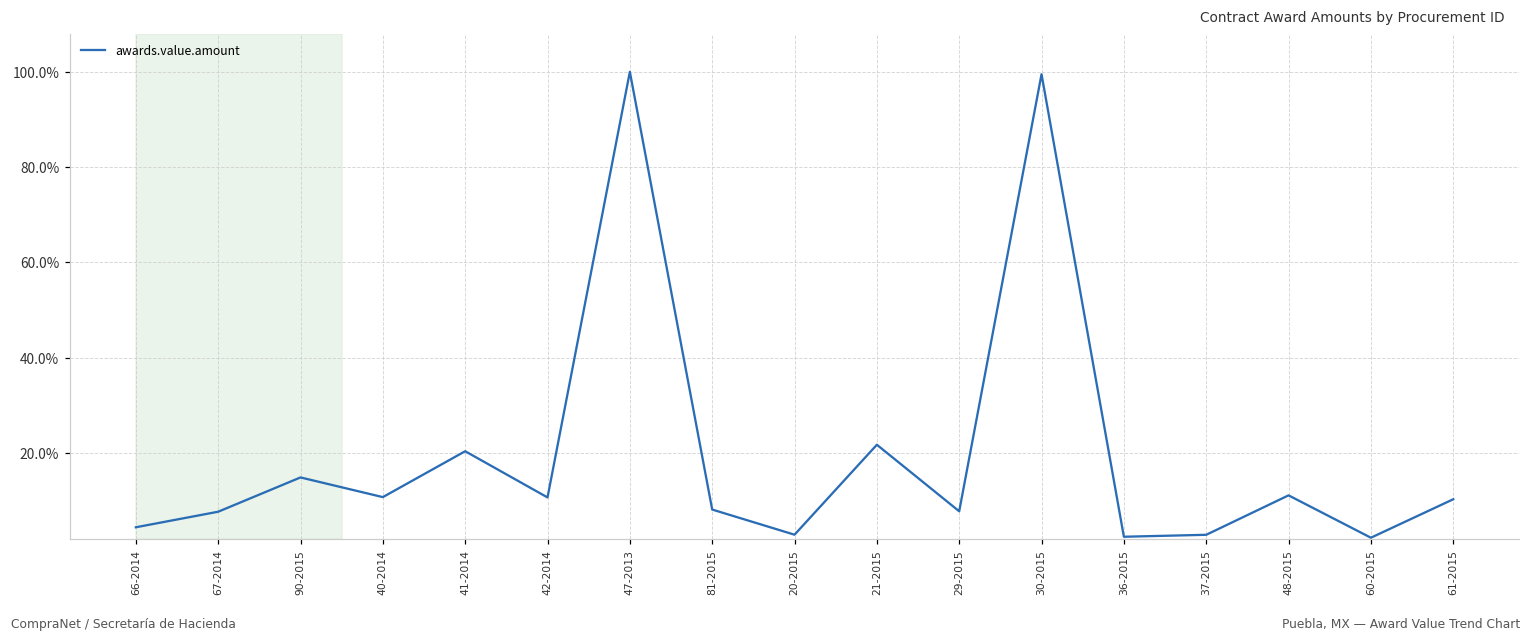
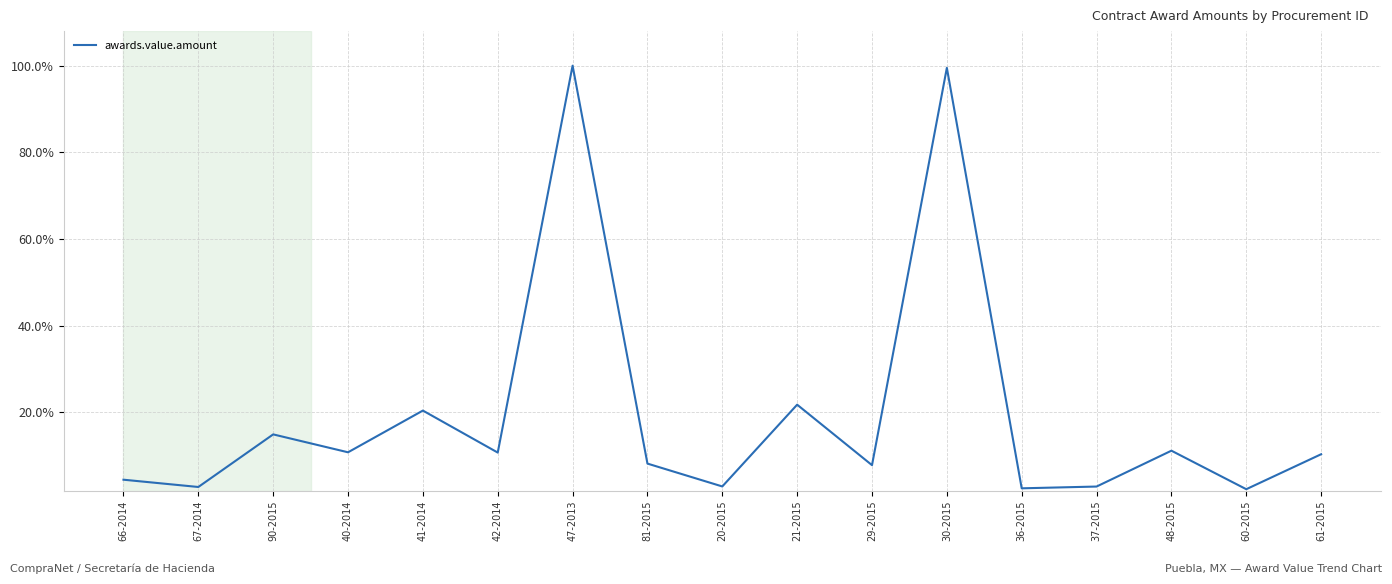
67-2014: 8% -> 3%
